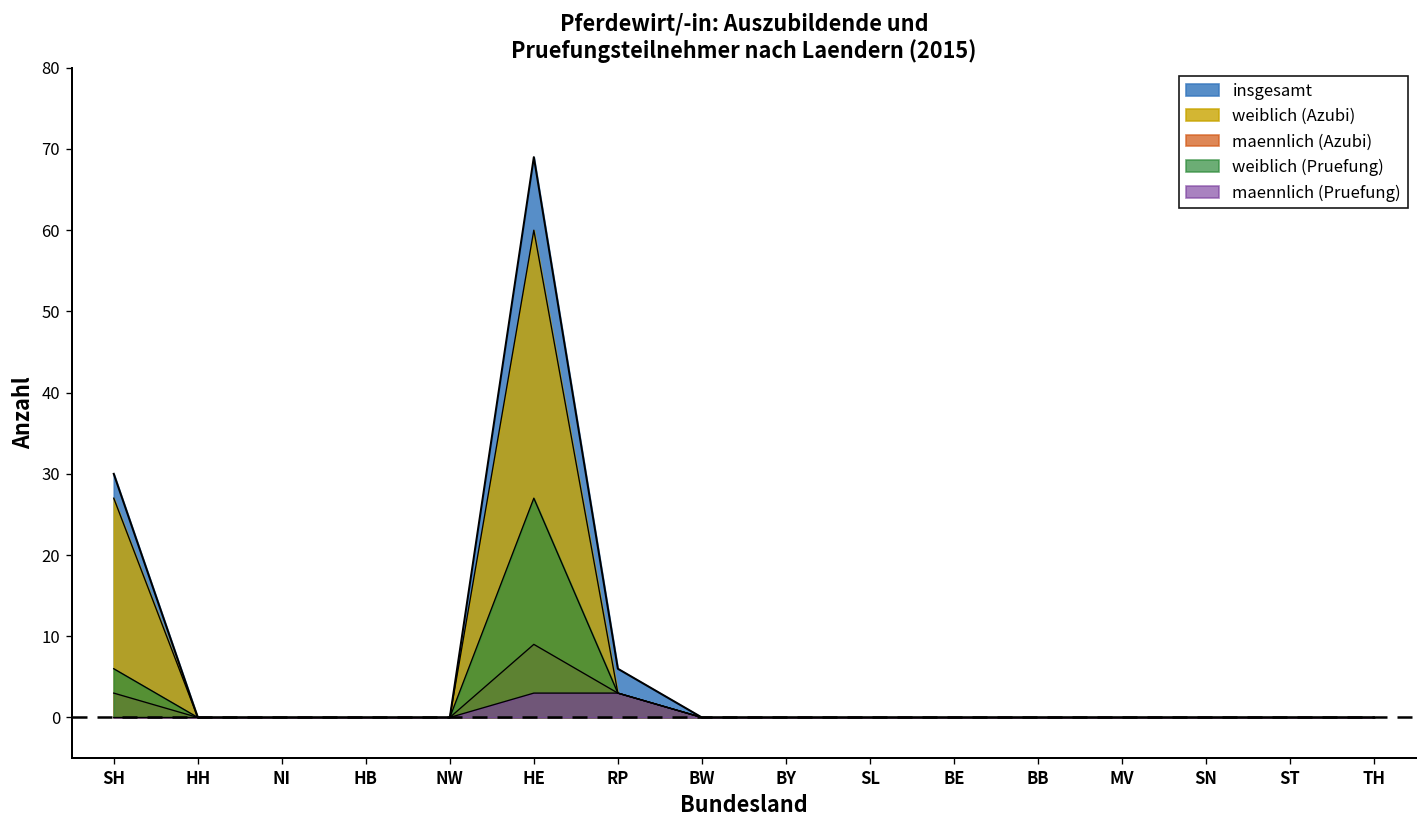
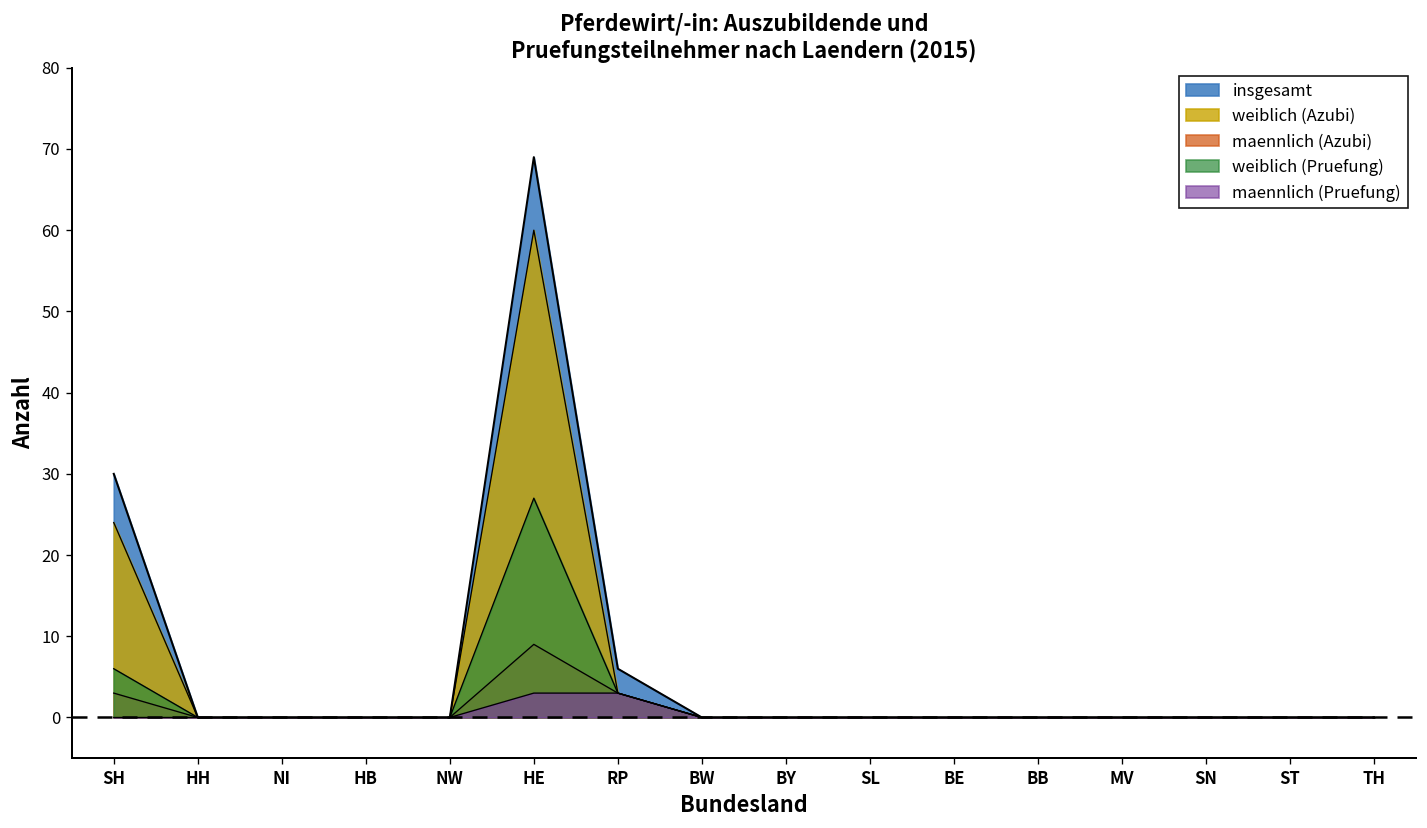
weiblich (Azubi), SH: 27 -> 24
